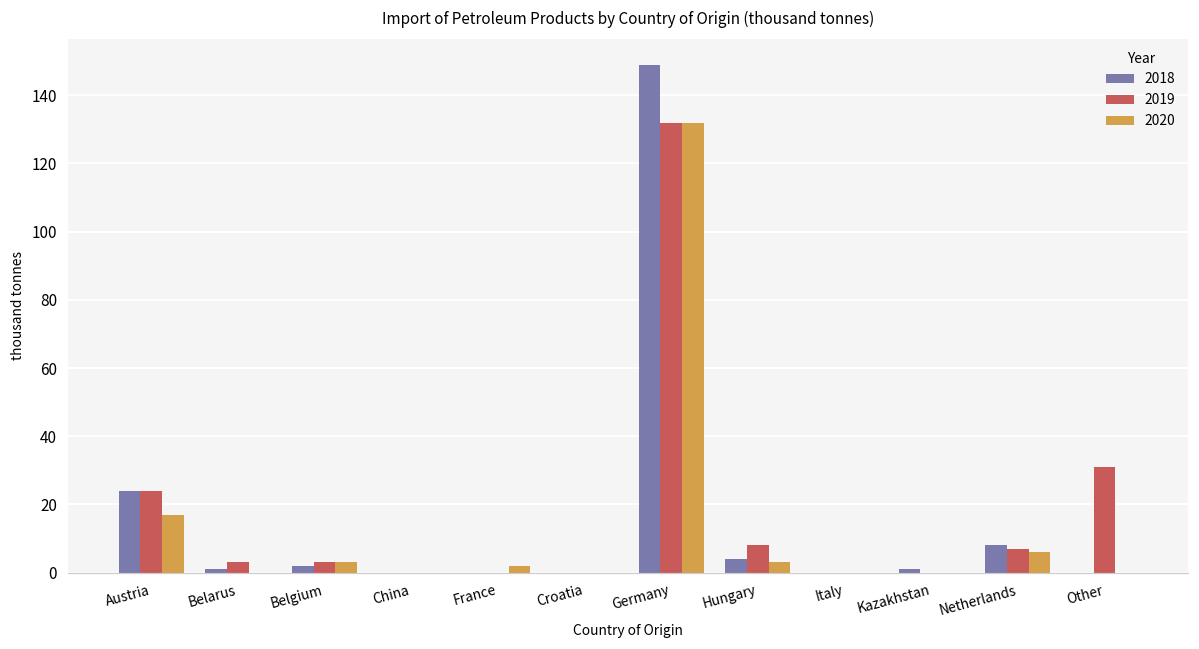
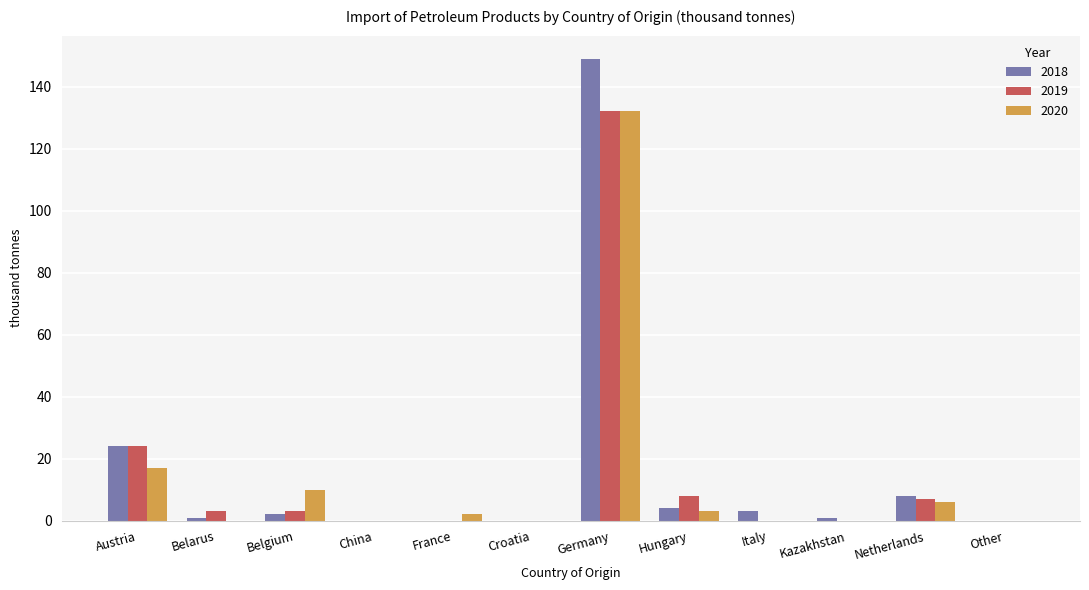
2020, Belgium: 3 -> 10
2018, Italy: 0 -> 3
2019, Other: 31 -> 0
